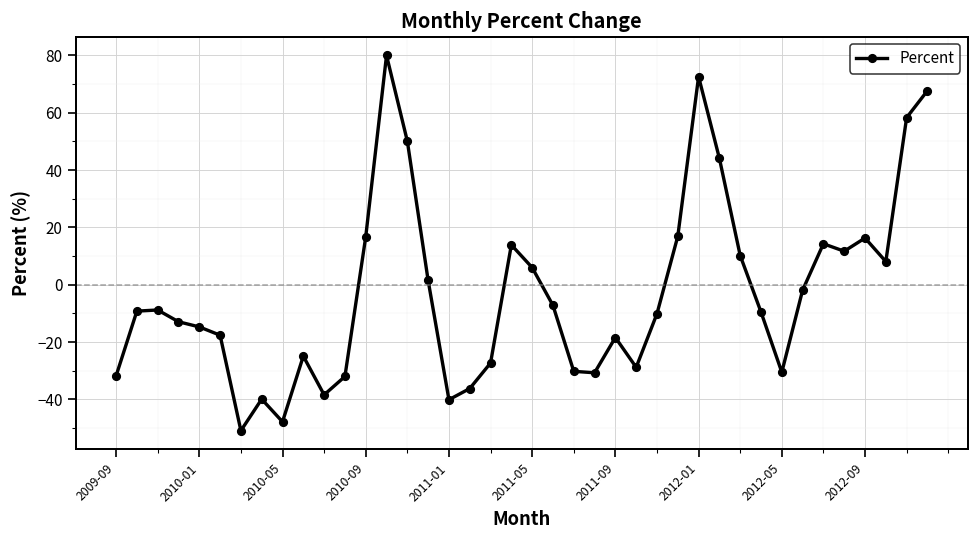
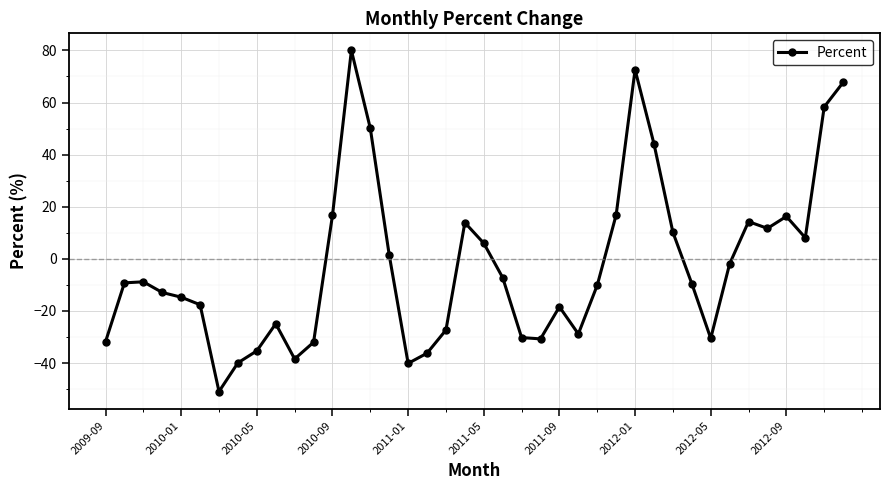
2010-05: -48 -> -35
